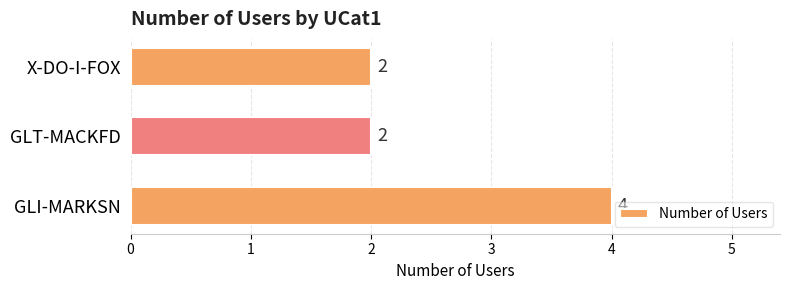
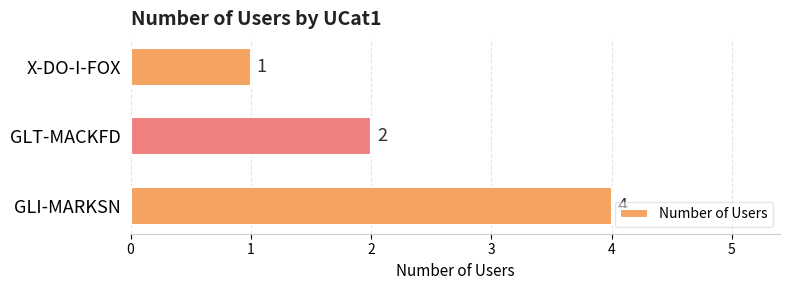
X-DO-I-FOX: 2 -> 1
